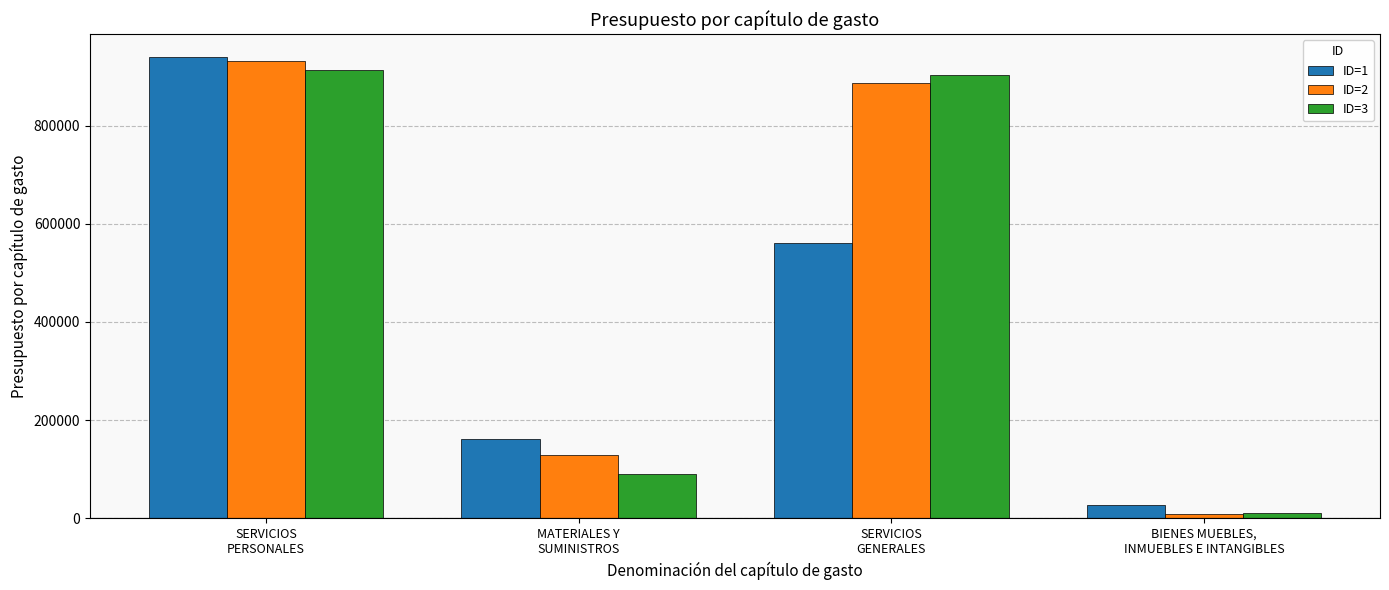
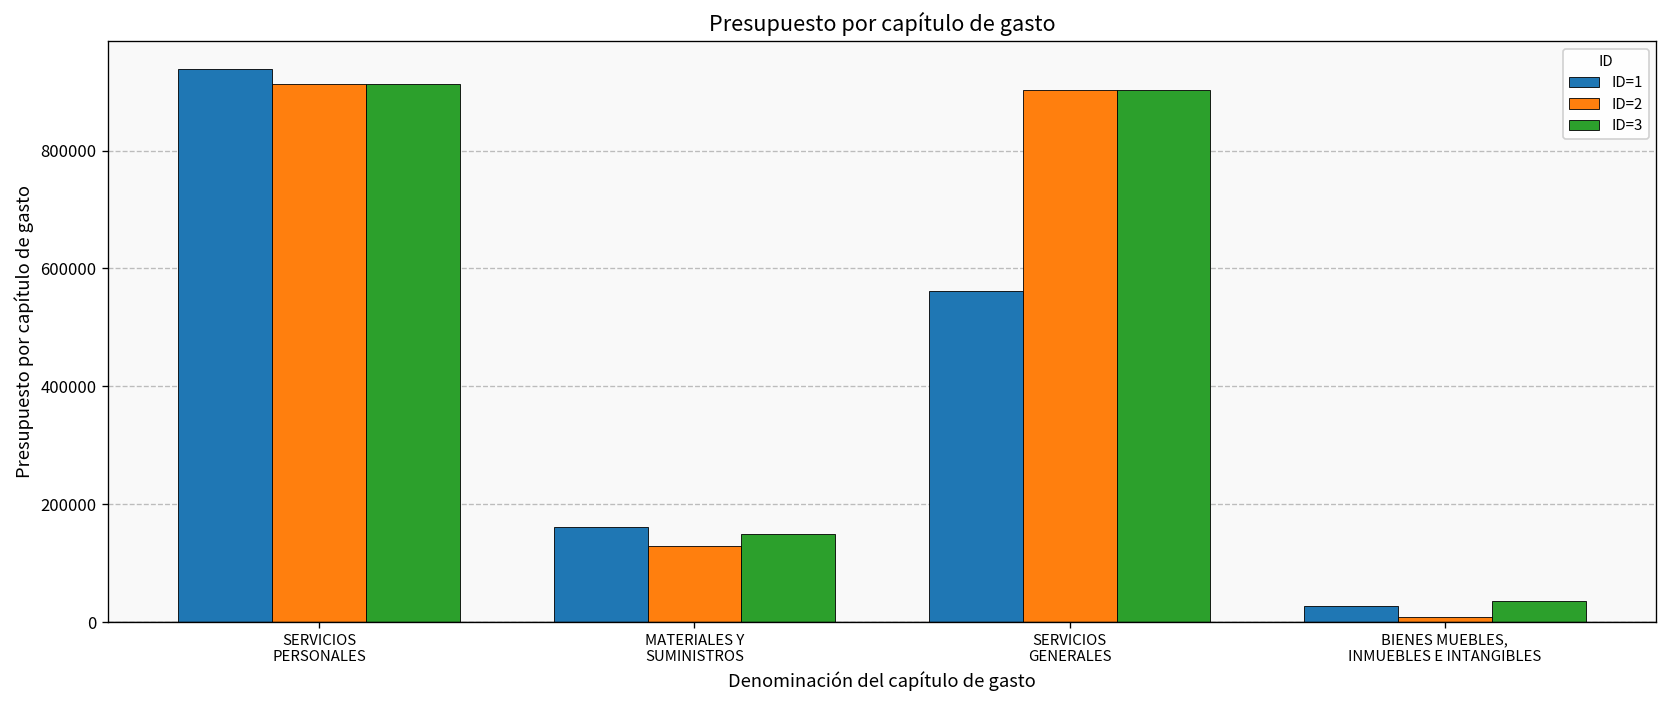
ID=2, SERVICIOS PERSONALES: 930000 -> 910000
ID=3, MATERIALES Y SUMINISTROS: 90000 -> 150000
ID=2, SERVICIOS GENERALES: 890000 -> 900000
ID=3, BIENES MUEBLES, INMUEBLES E INTANGIBLES: 10000 -> 40000
